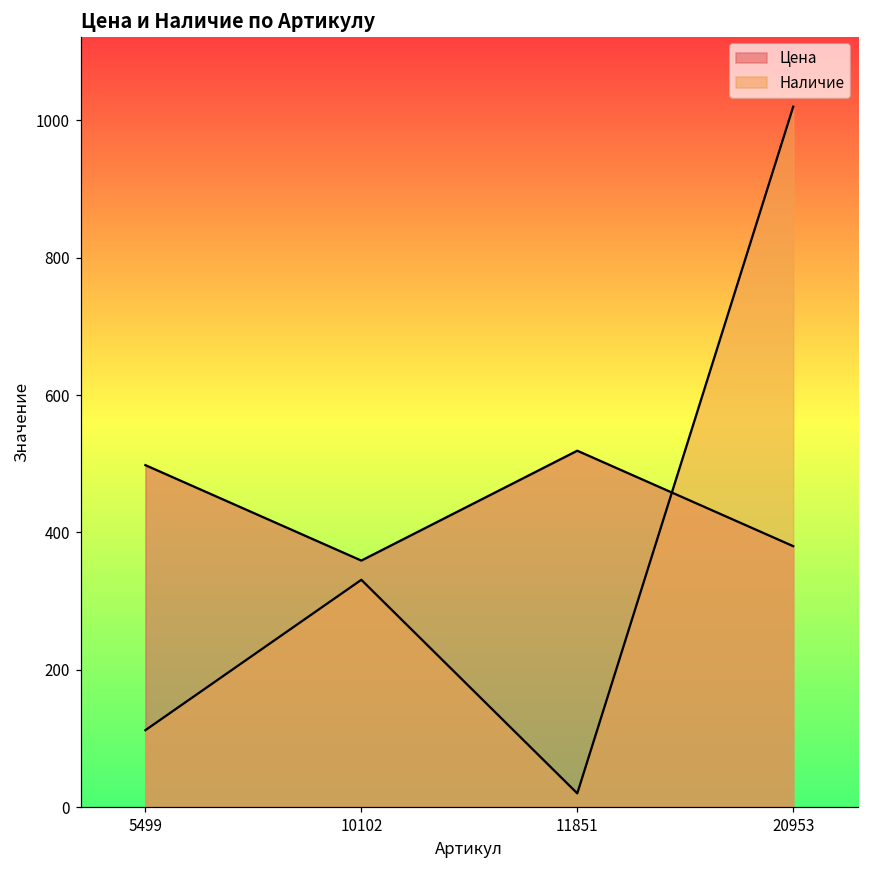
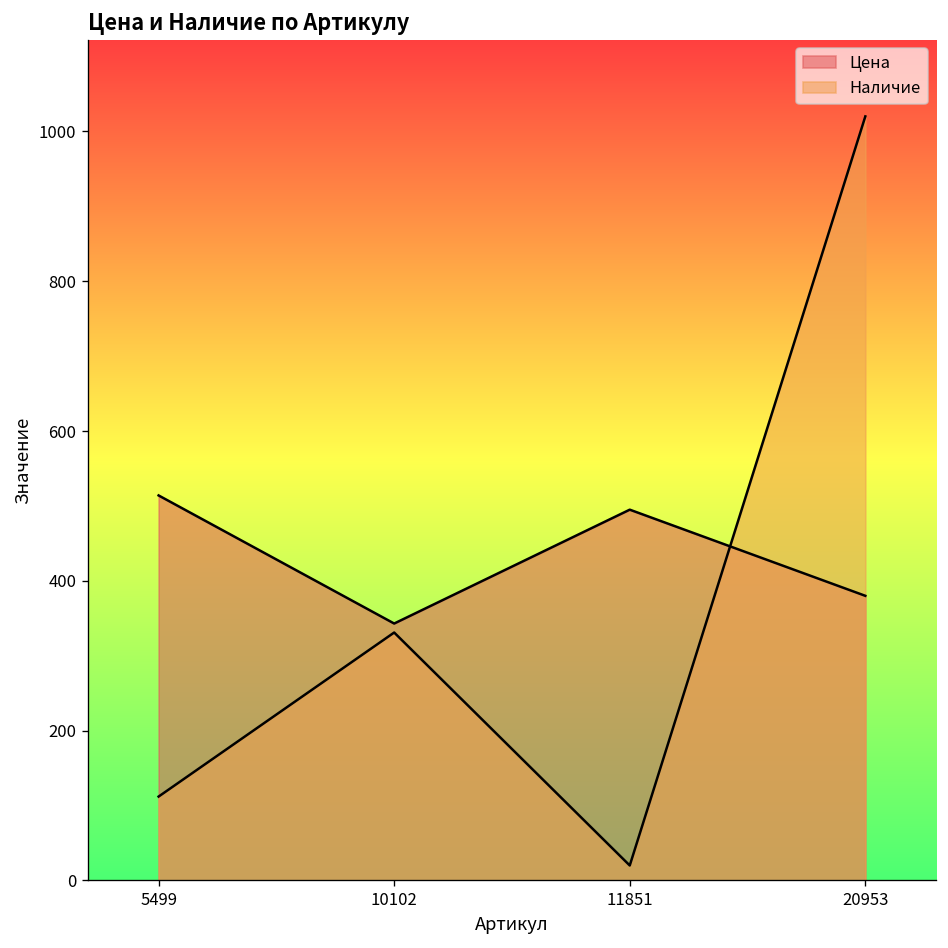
Цена, 5499: 500 -> 510
Цена, 10102: 360 -> 340
Цена, 11851: 520 -> 500
